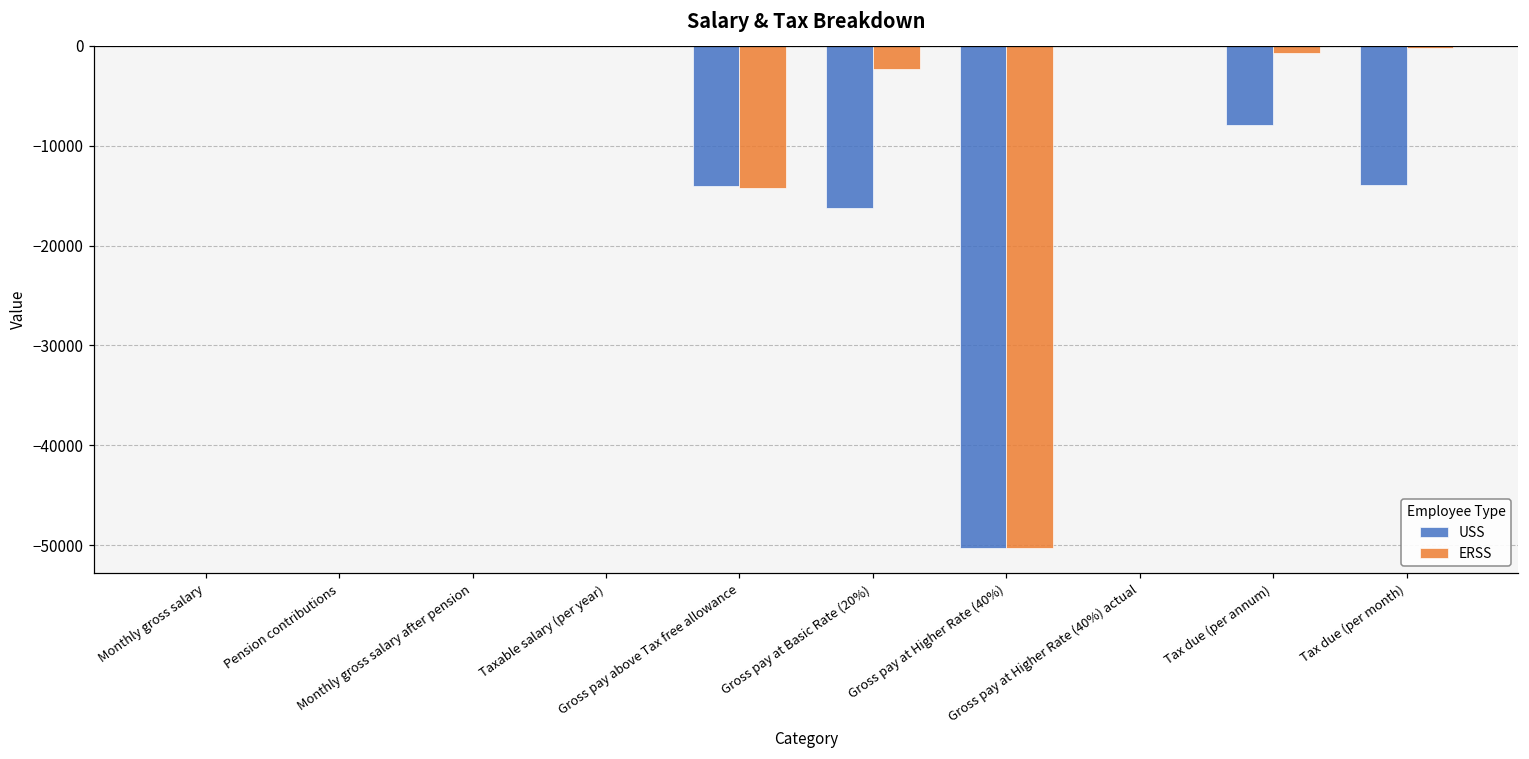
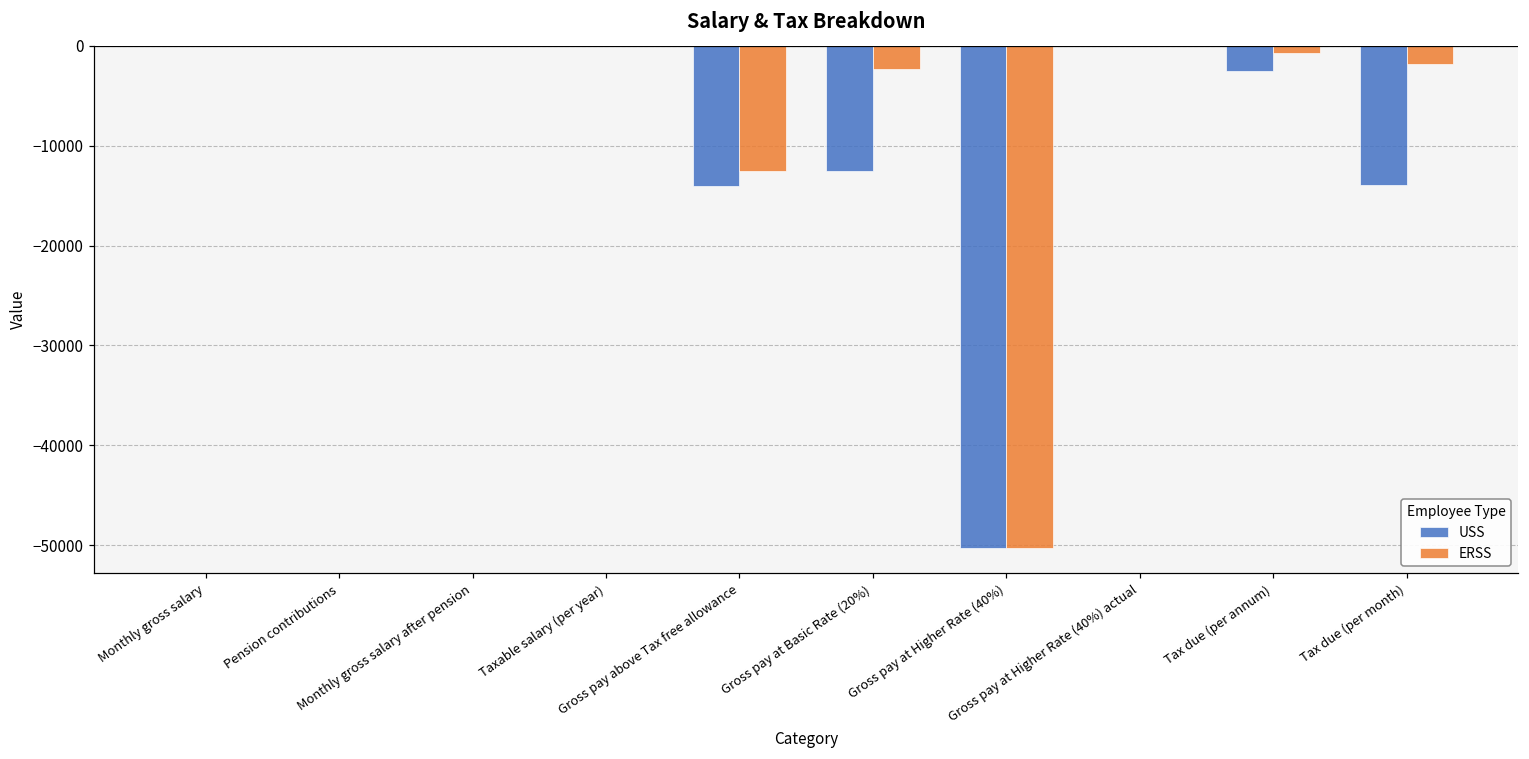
ERSS, Gross pay above Tax free allowance: -14000 -> -13000
USS, Gross pay at Basic Rate (20%): -16000 -> -13000
USS, Tax due (per annum): -8000 -> -3000
ERSS, Tax due (per month): 0 -> -2000
